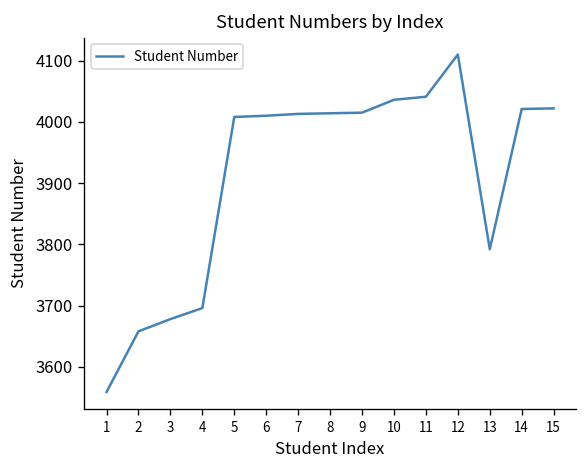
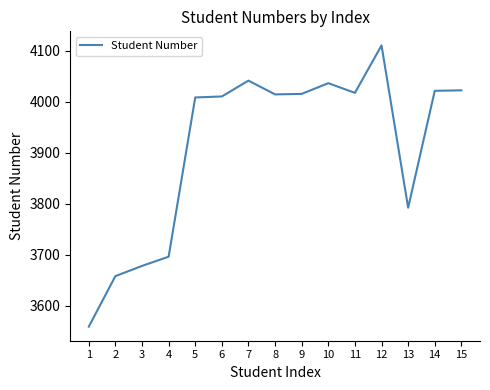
7: 4010 -> 4040
11: 4040 -> 4020
